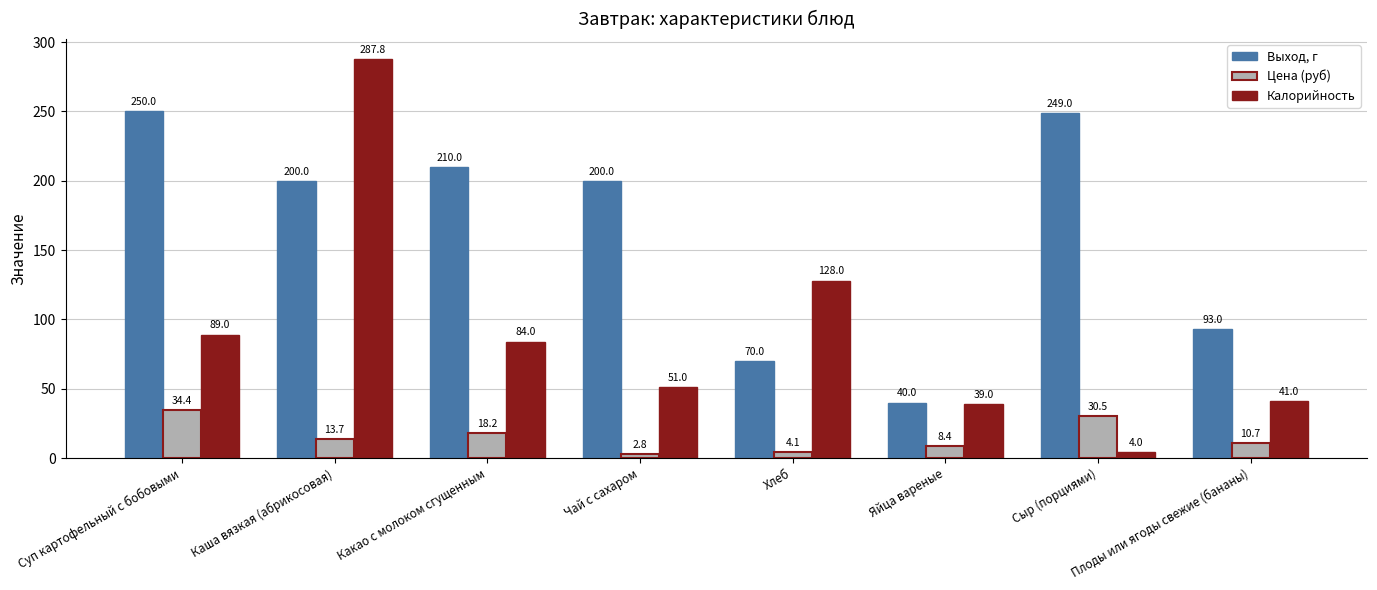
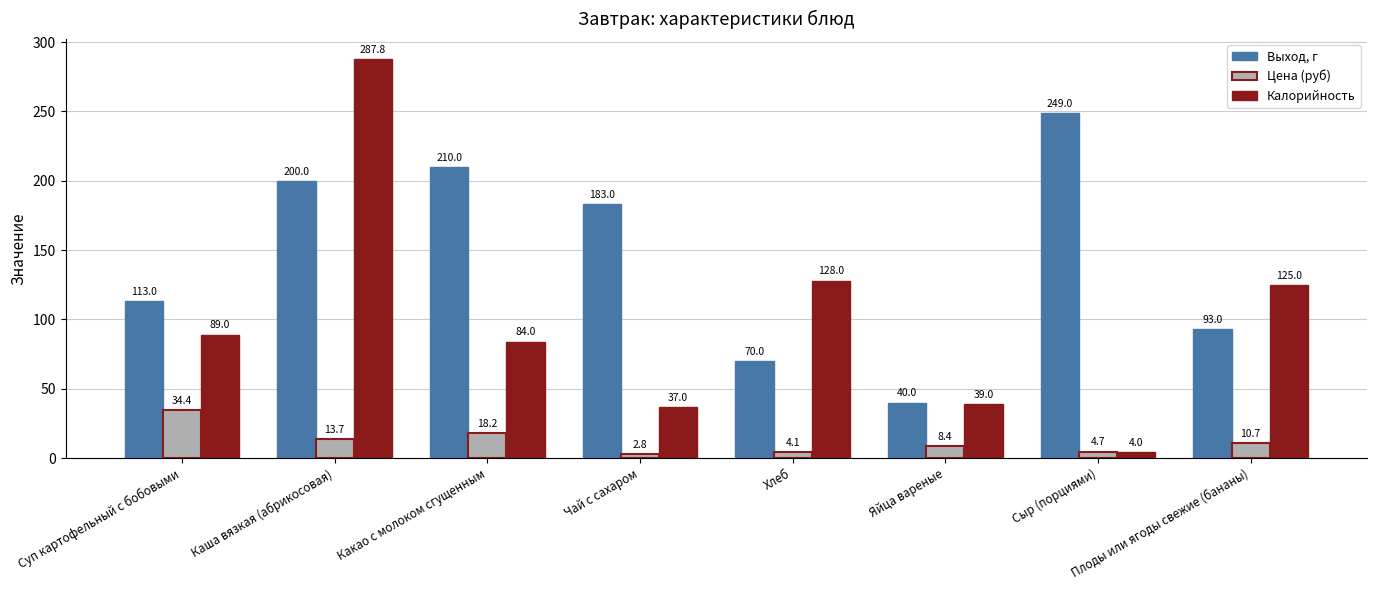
Выход, г, Суп картофельный с бобовыми: 250.0 -> 113.0
Выход, г, Чай с сахаром: 200.0 -> 183.0
Калорийность, Чай с сахаром: 51.0 -> 37.0
Цена (руб), Сыр (порциями): 30.5 -> 4.7
Калорийность, Плоды или ягоды свежие (бананы): 41.0 -> 125.0
